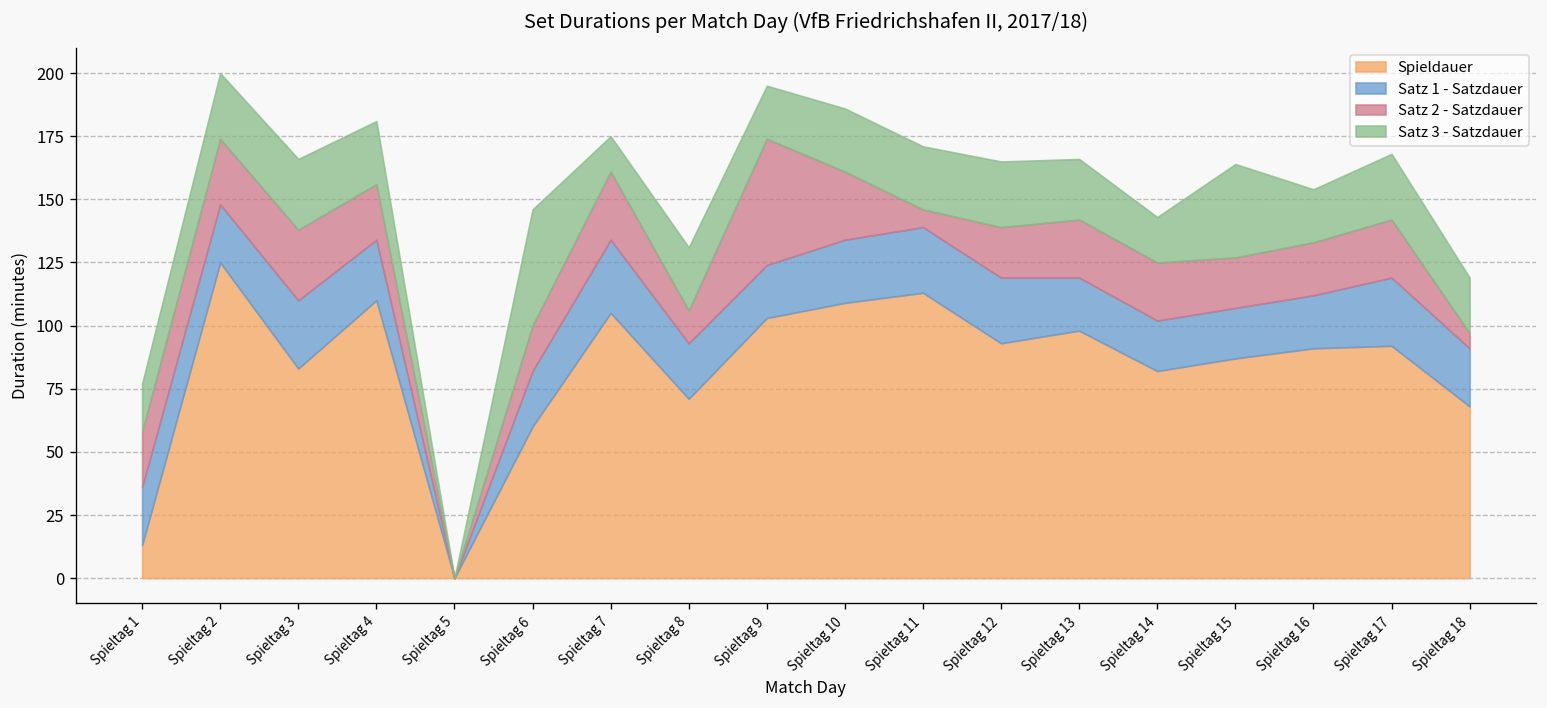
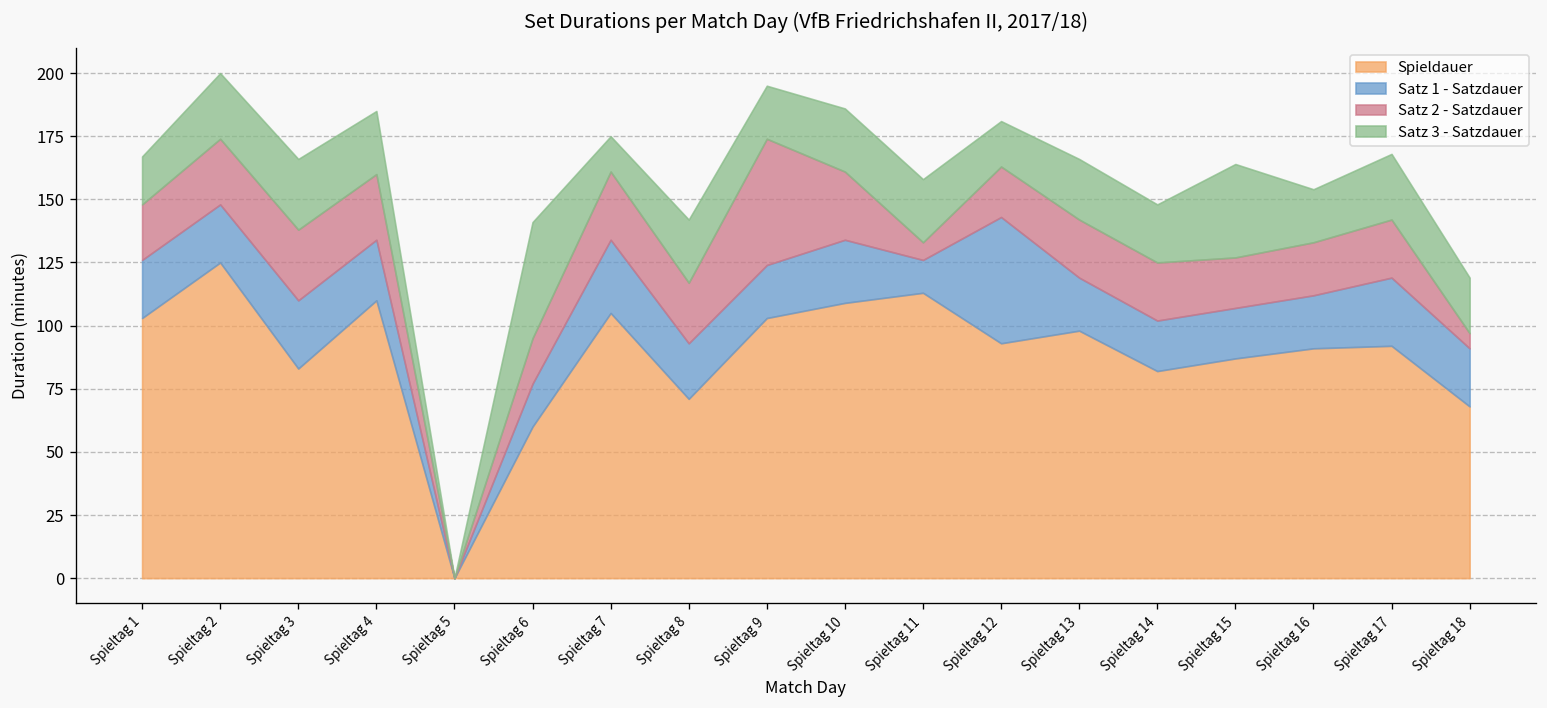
Spieldauer, Spieltag 1: 13 -> 103
Satz 2 - Satzdauer, Spieltag 4: 22 -> 26
Satz 1 - Satzdauer, Spieltag 6: 22 -> 17
Satz 2 - Satzdauer, Spieltag 8: 13 -> 24
Satz 1 - Satzdauer, Spieltag 11: 26 -> 13
Satz 1 - Satzdauer, Spieltag 12: 26 -> 50
Satz 3 - Satzdauer, Spieltag 12: 26 -> 18
Satz 3 - Satzdauer, Spieltag 14: 18 -> 23
